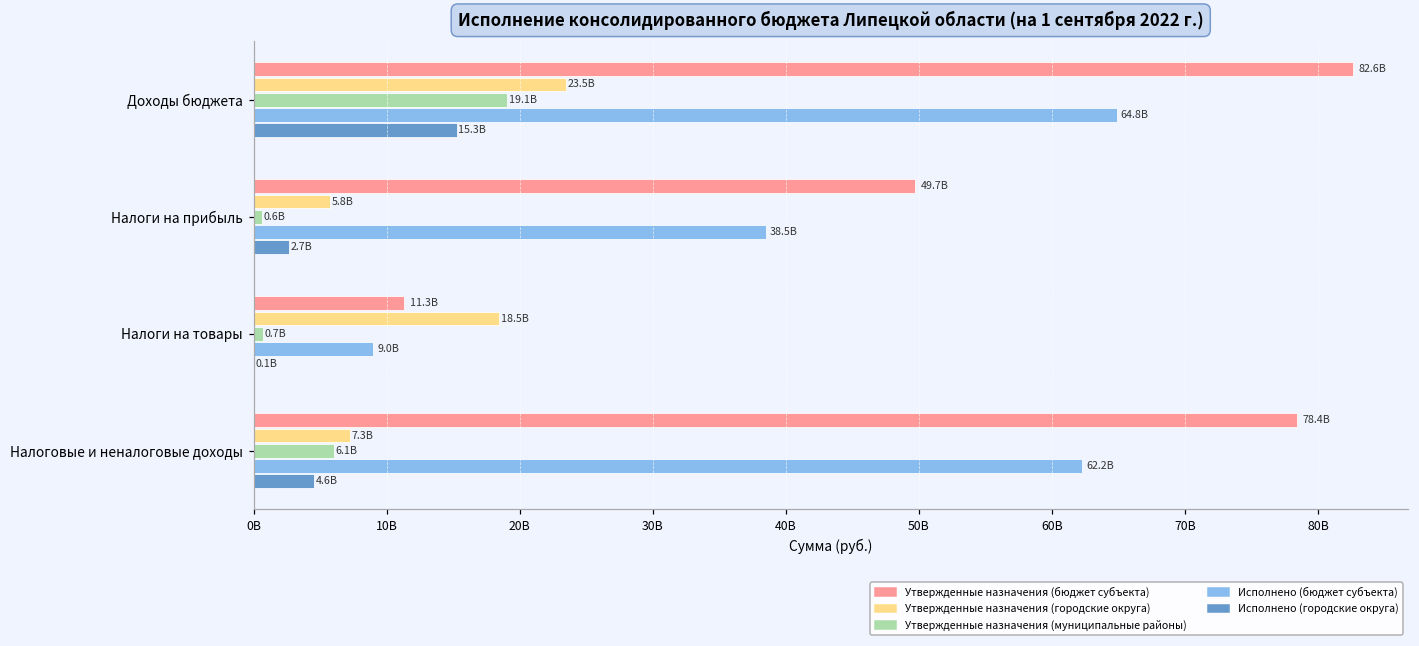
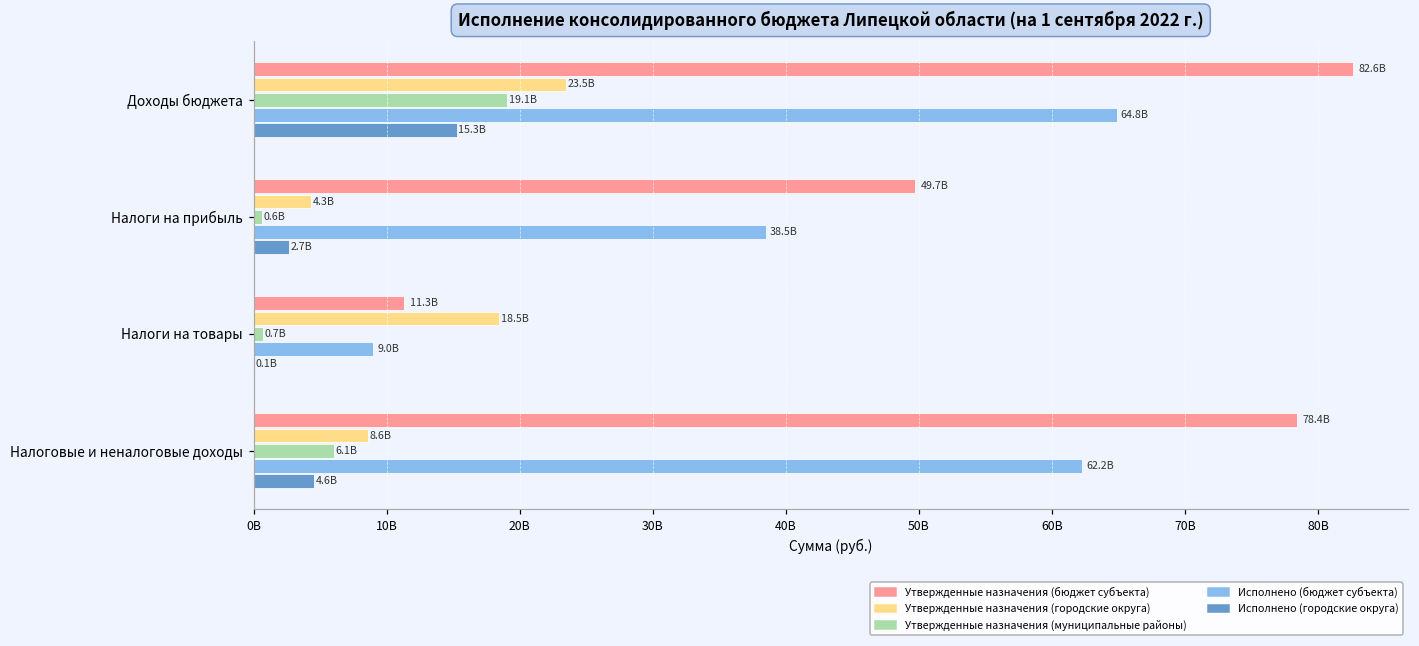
Утвержденные назначения (городские округа), Налоги на прибыль: 5.8B -> 4.3B
Утвержденные назначения (городские округа), Налоговые и неналоговые доходы: 7.3B -> 8.6B
